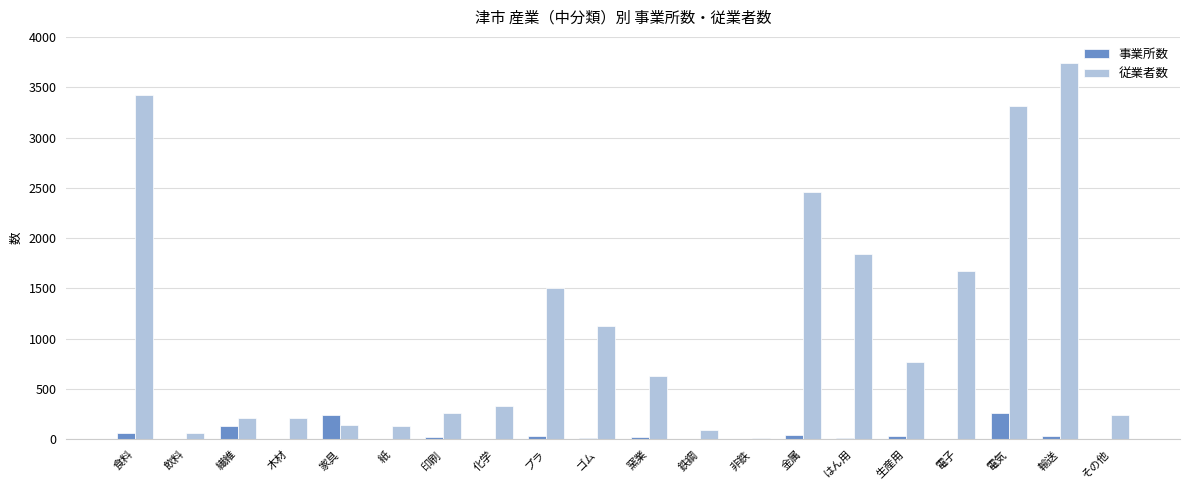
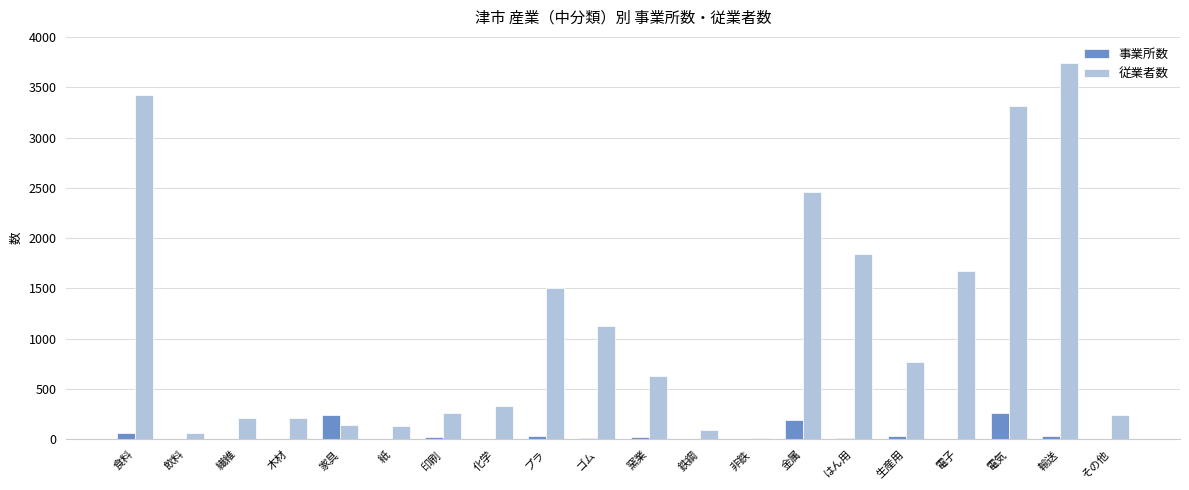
事業所数, 繊維: 130 -> 10
事業所数, 金属: 50 -> 190
